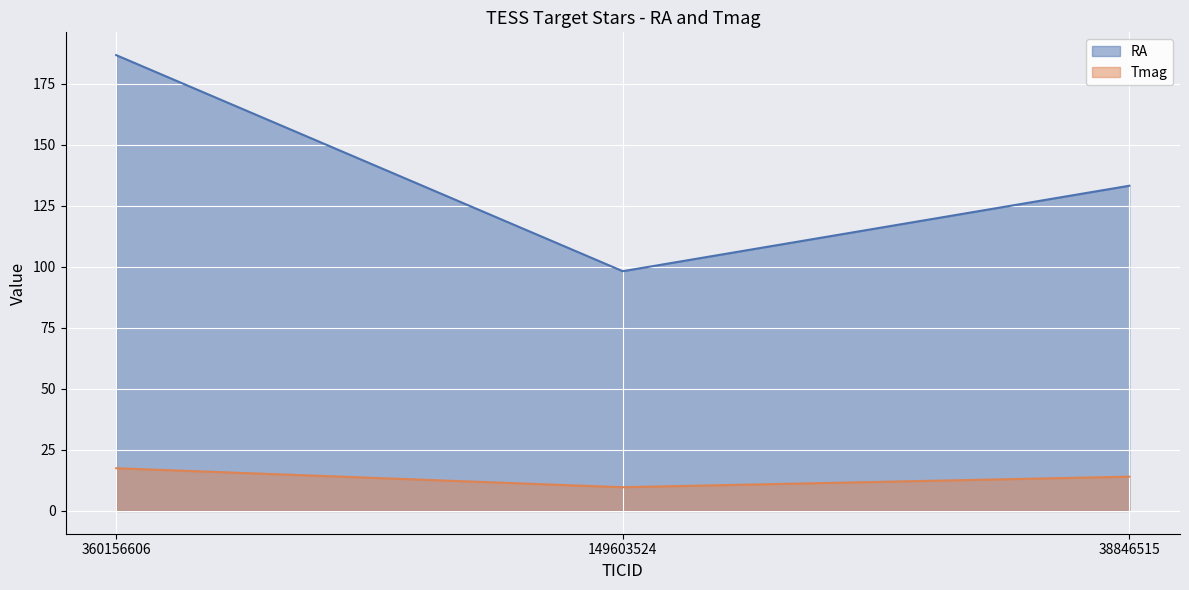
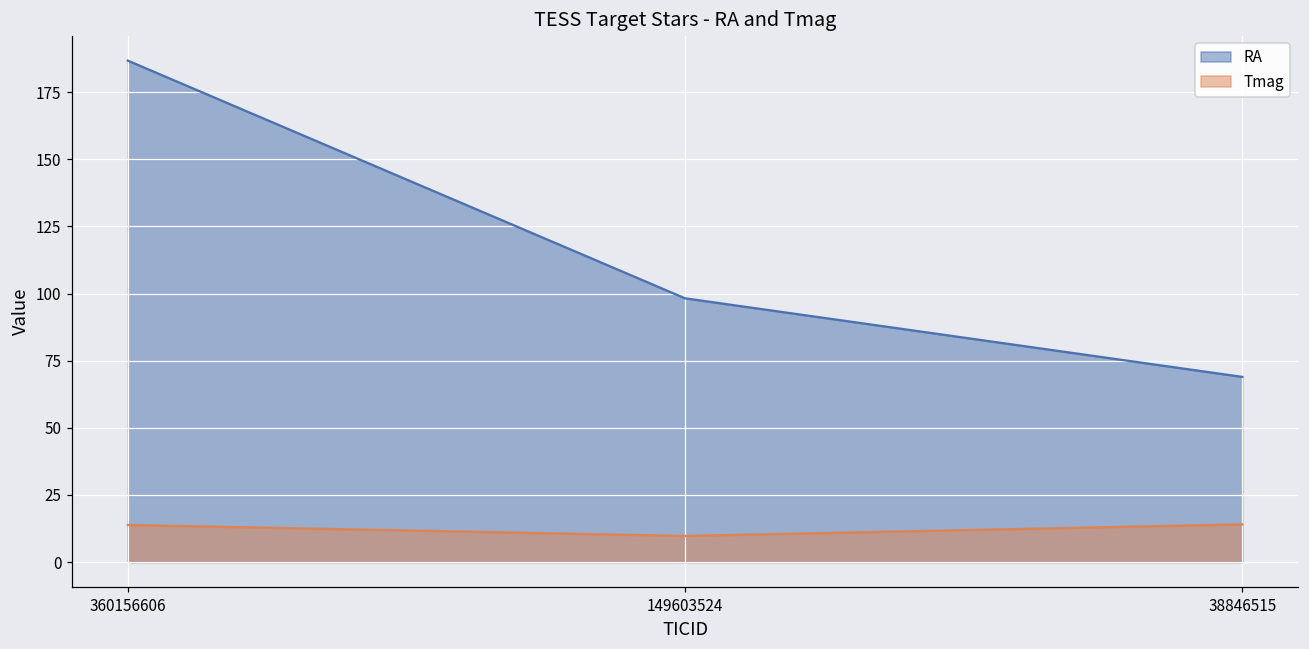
Tmag, 360156606: 18 -> 14
RA, 38846515: 133 -> 69
